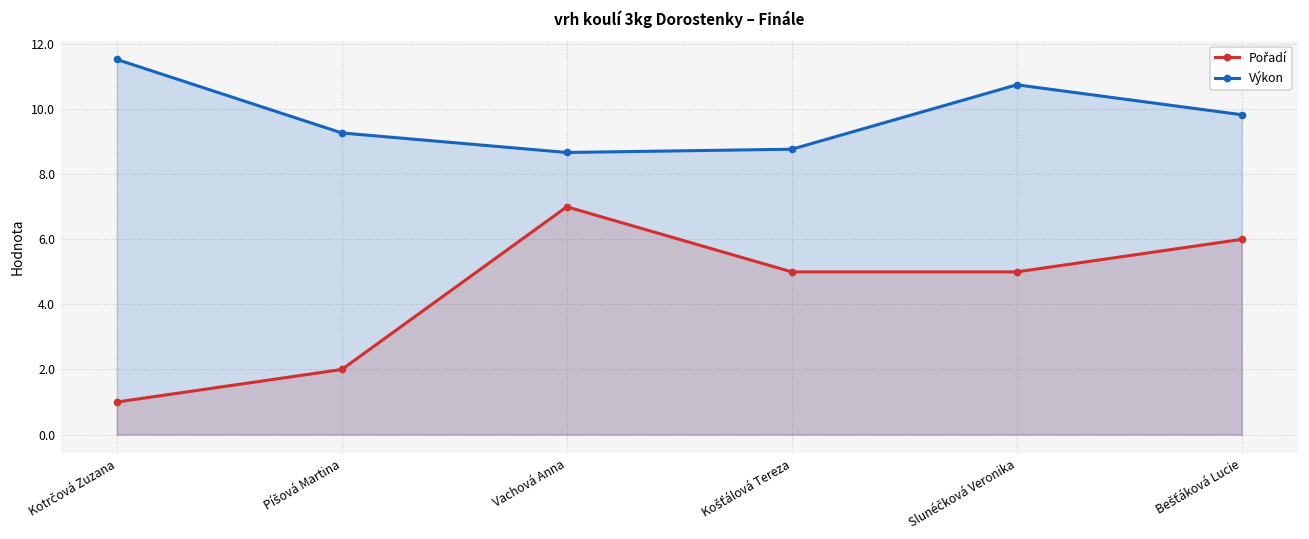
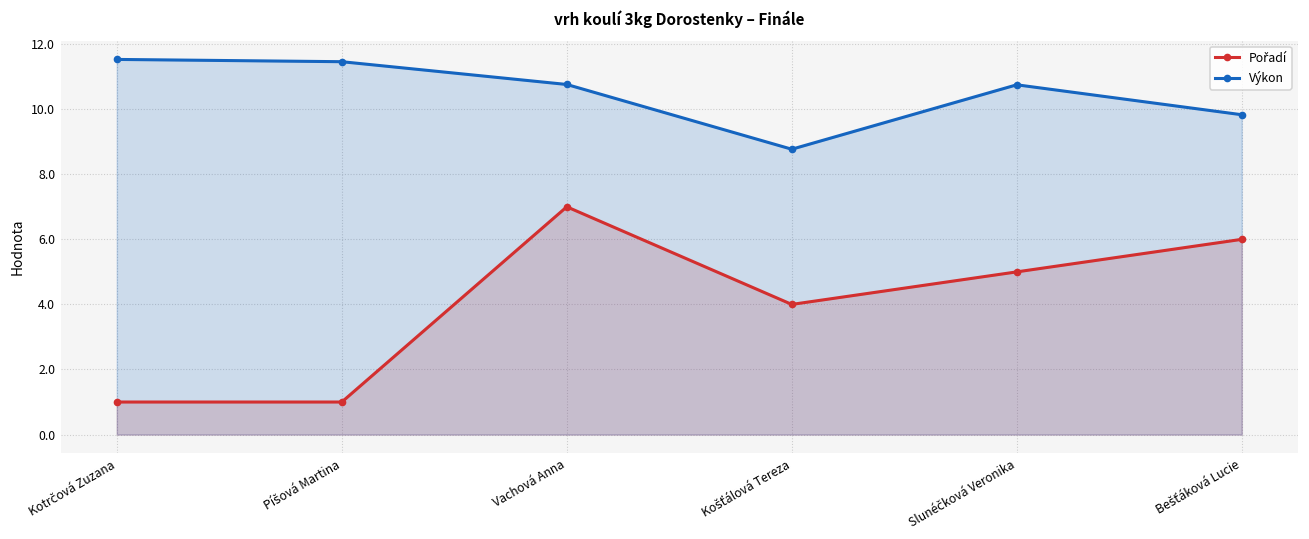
Pořadí, Píšová Martina: 2 -> 1
Výkon, Píšová Martina: 9.3 -> 11.5
Výkon, Vachová Anna: 8.7 -> 10.8
Pořadí, Košťálová Tereza: 5 -> 4
